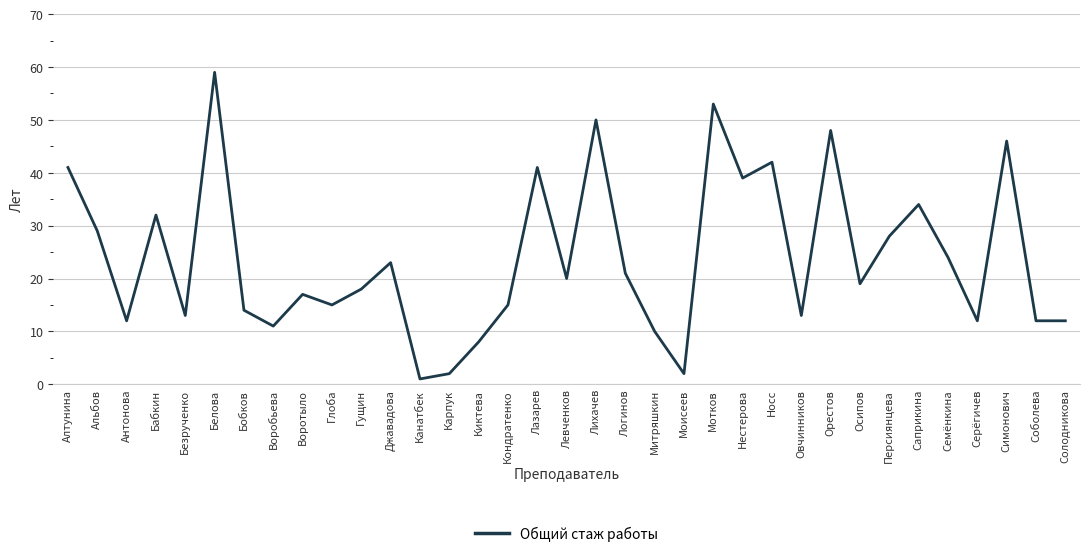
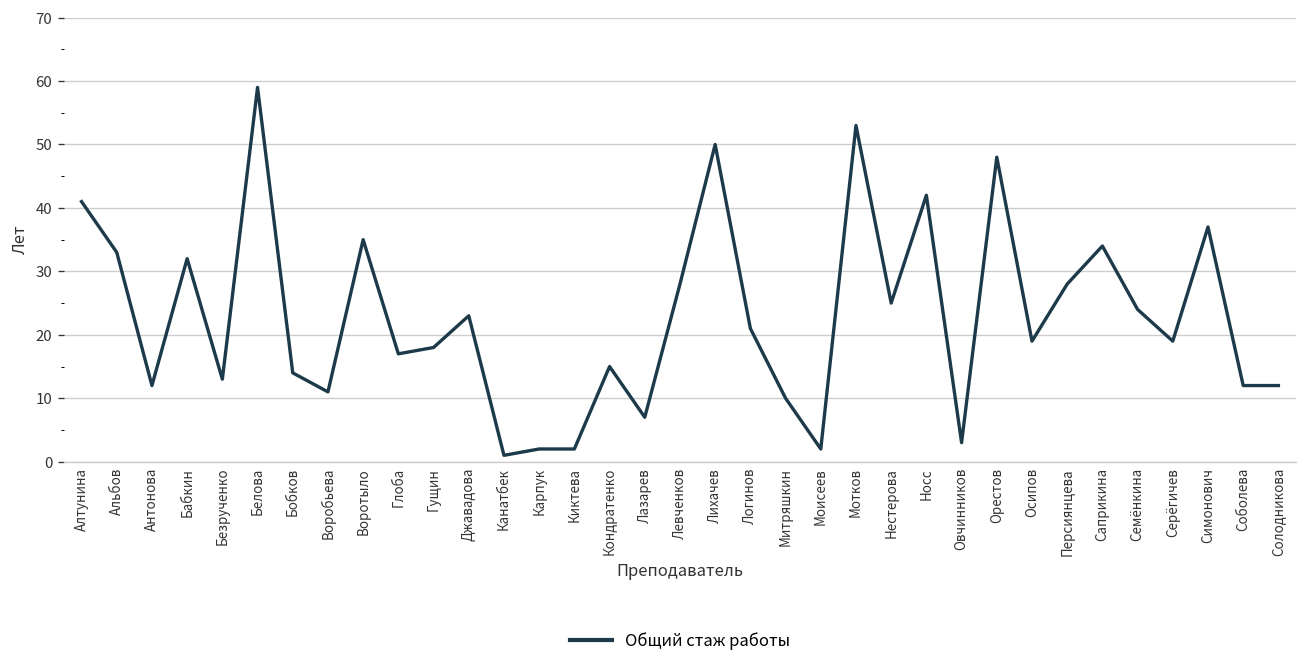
Альбов: 29 -> 33
Воротыло: 17 -> 35
Глоба: 15 -> 17
Киктева: 8 -> 2
Лазарев: 41 -> 7
Левченков: 20 -> 28
Нестерова: 39 -> 25
Овчинников: 13 -> 3
Серёгичев: 12 -> 19
Симонович: 46 -> 37
